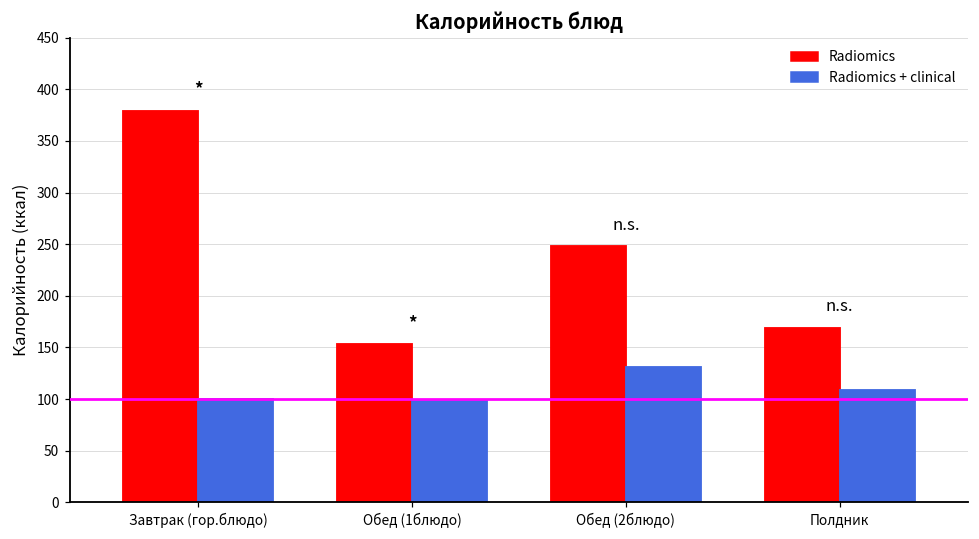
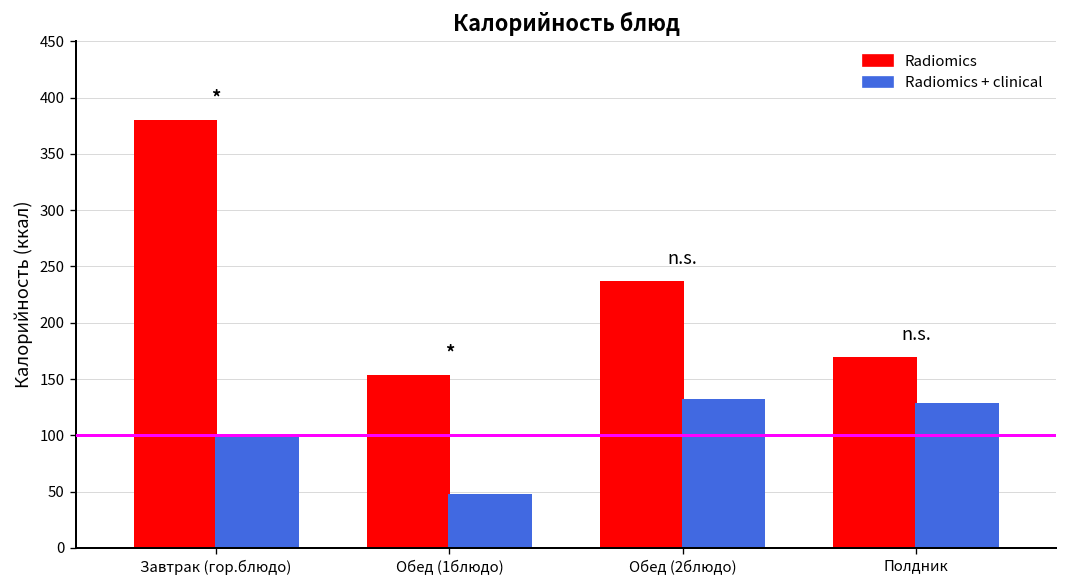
Radiomics + clinical, Обед (1блюдо): 100 -> 50
Radiomics, Обед (2блюдо): 250 -> 240
Radiomics + clinical, Полдник: 110 -> 130
